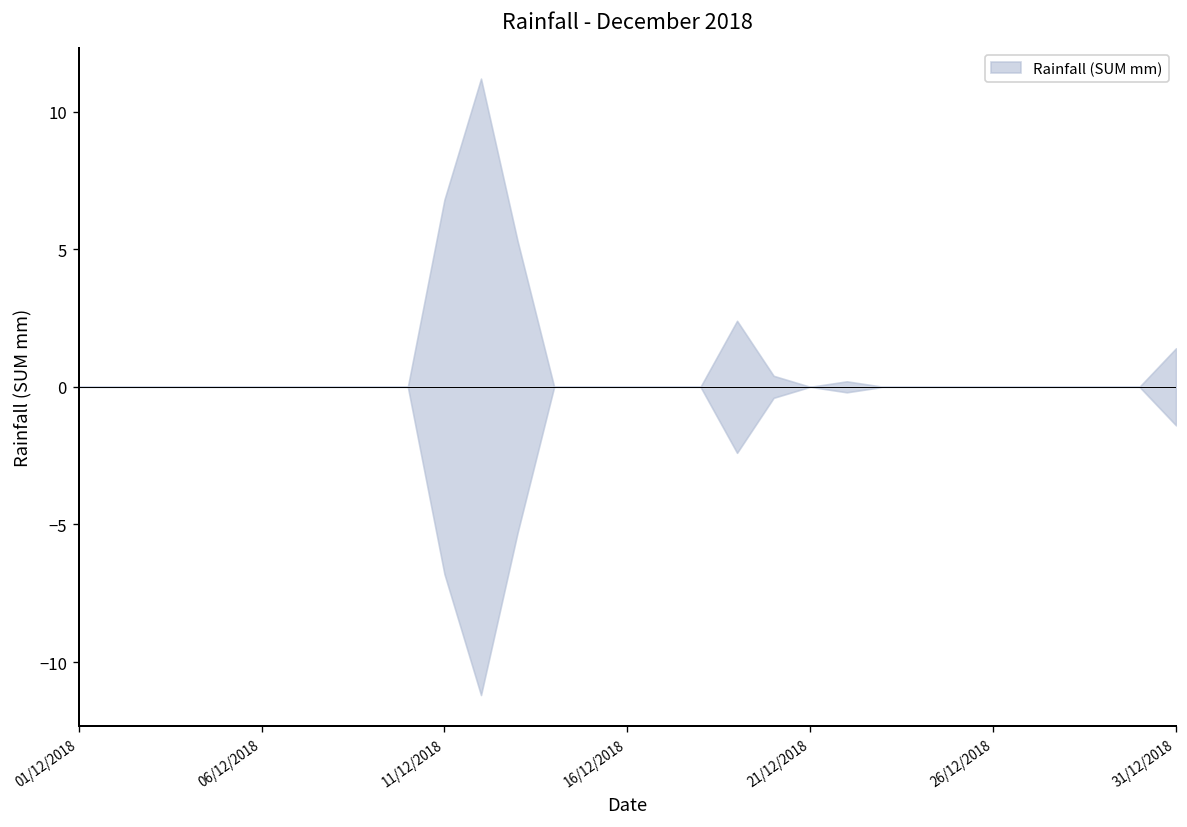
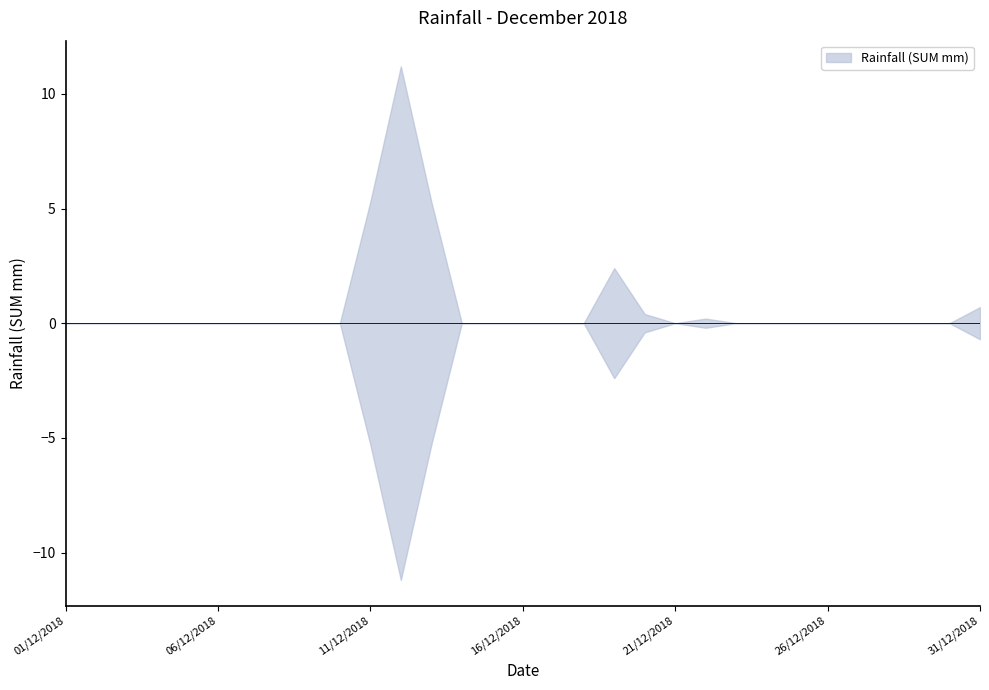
11/12/2018: 6.8 -> 5.3
31/12/2018: 1.4 -> 0.7
